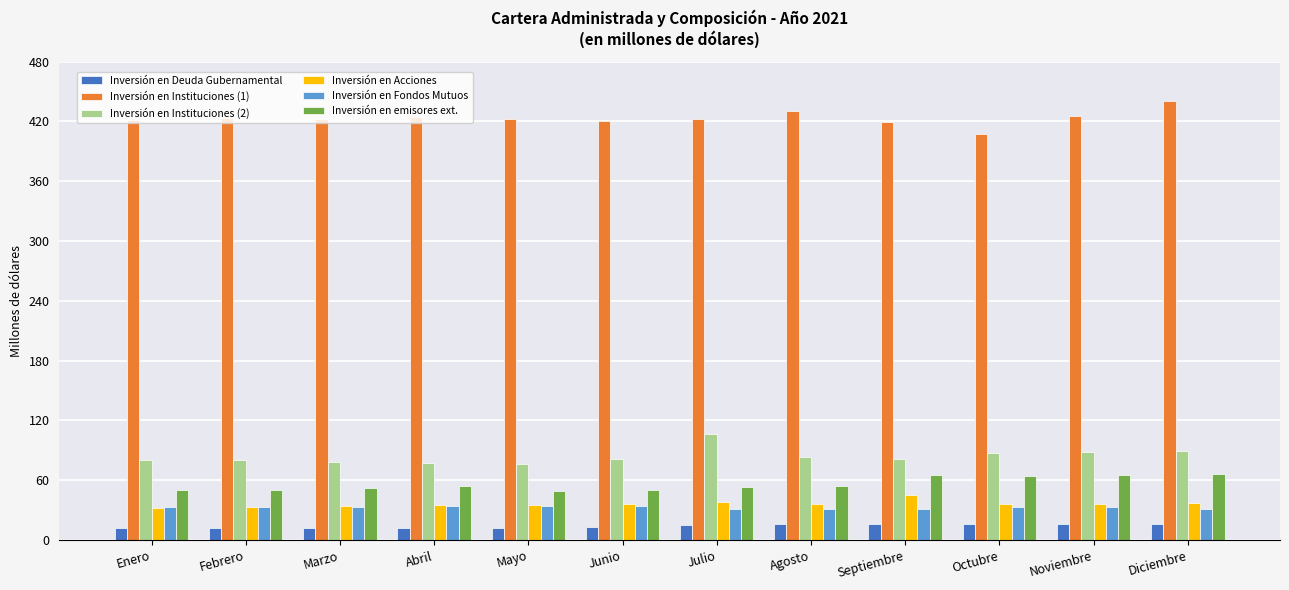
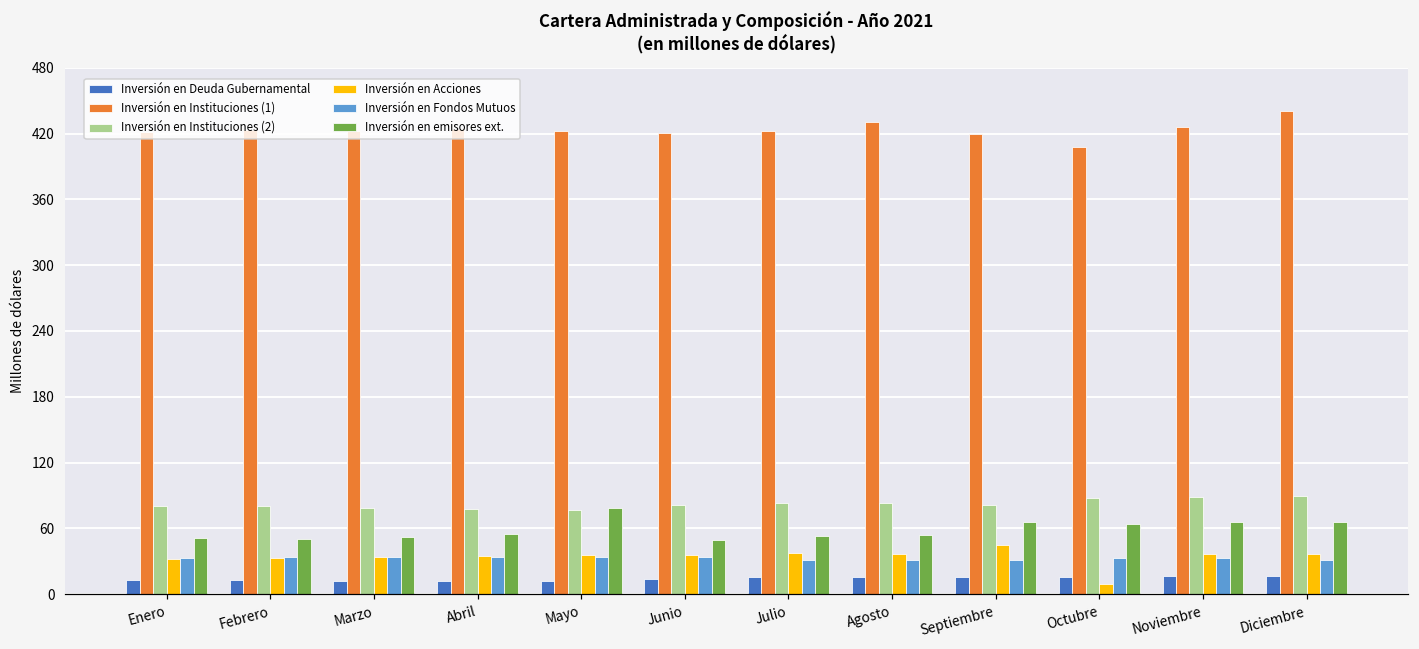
Inversión en emisores ext., Mayo: 50 -> 80
Inversión en Instituciones (2), Julio: 110 -> 80
Inversión en Acciones, Octubre: 40 -> 10
